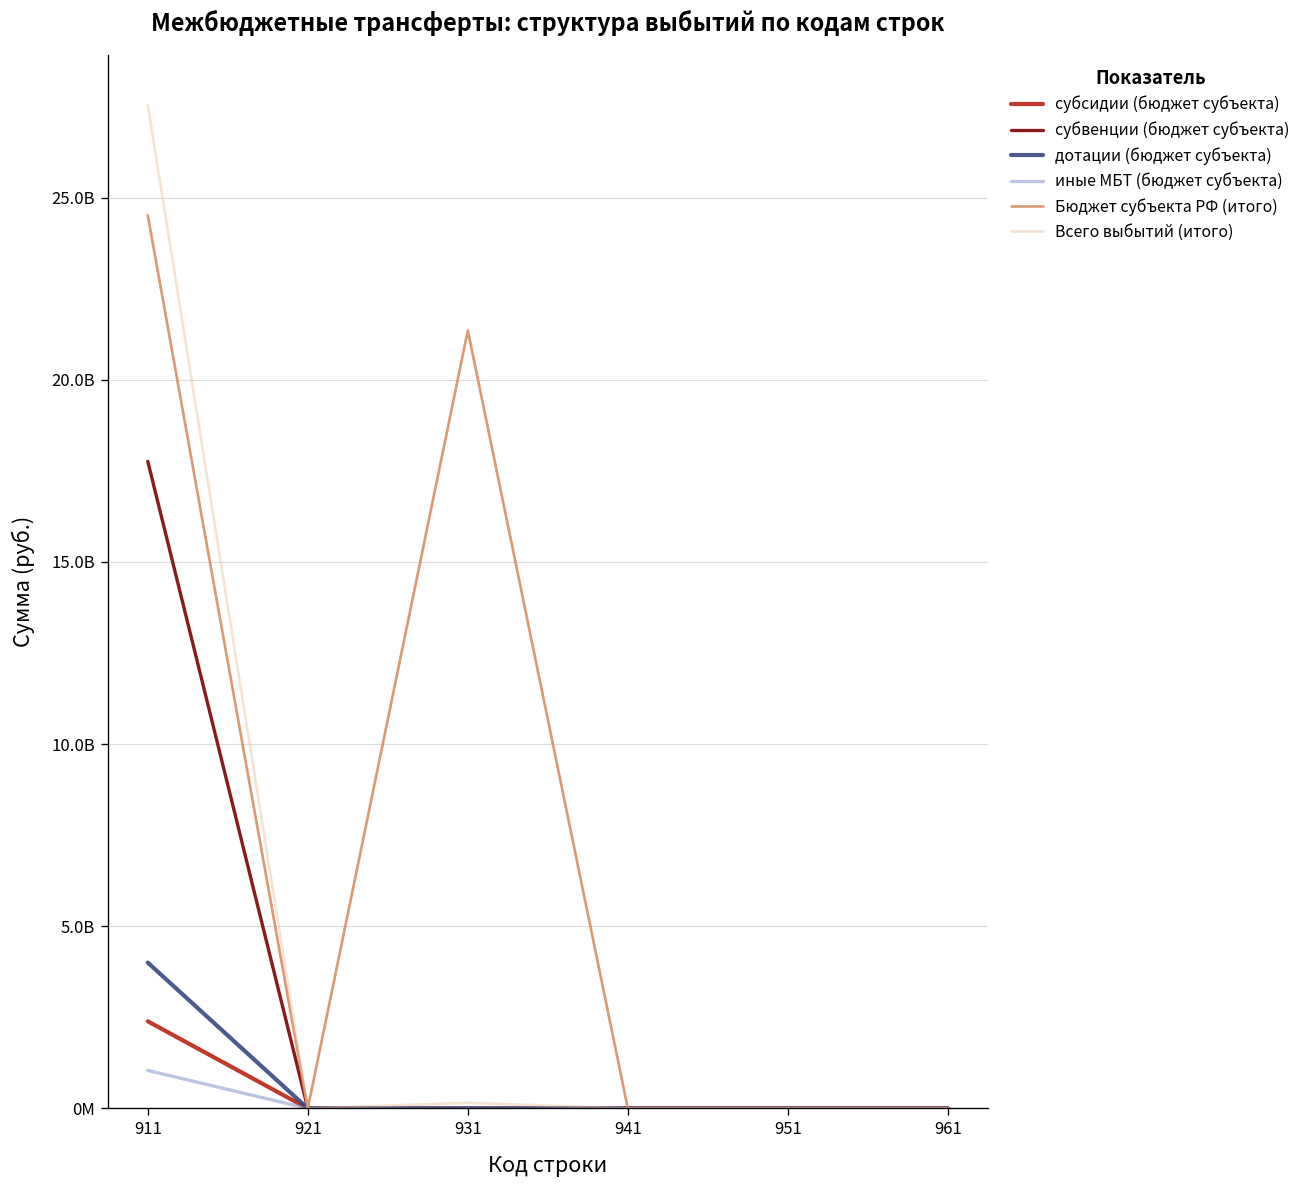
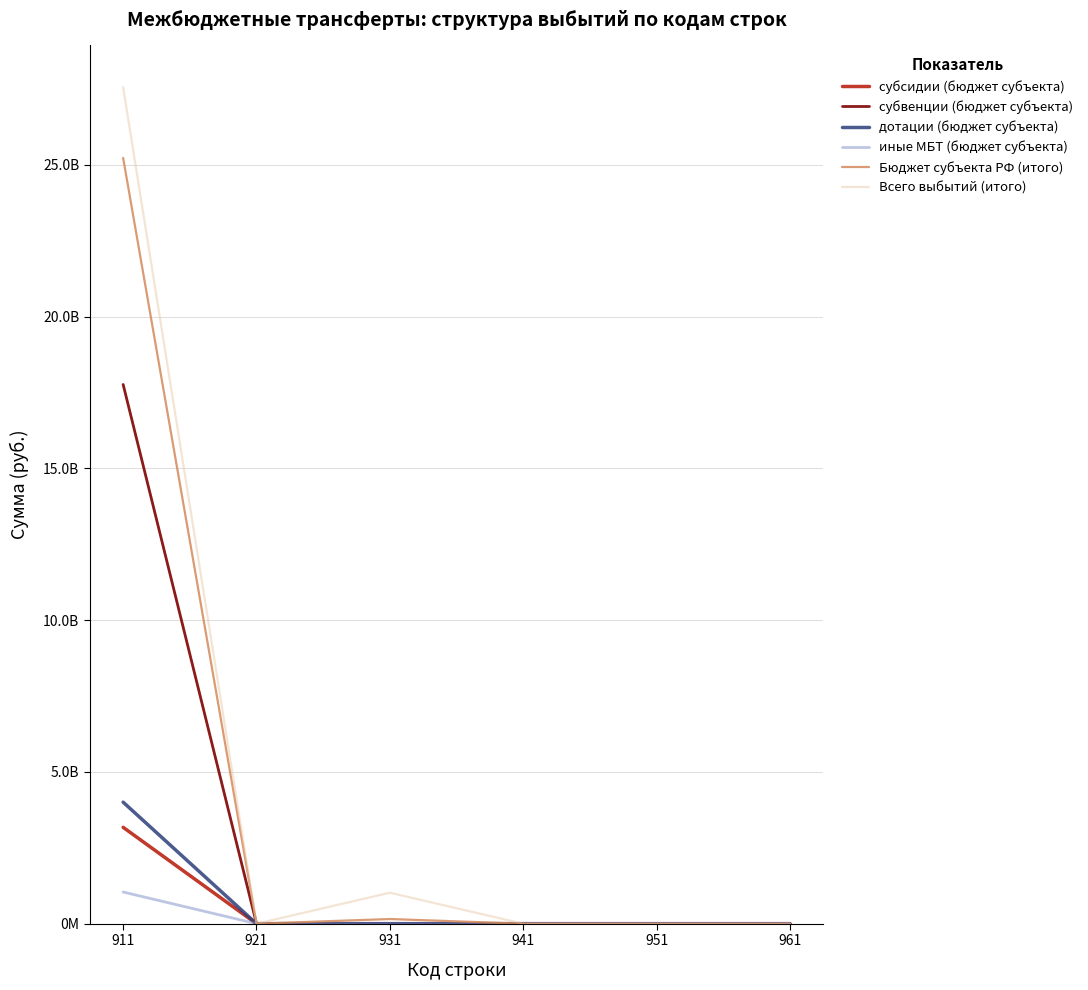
субсидии (бюджет субъекта), 911: 2400000000 -> 3200000000
Бюджет субъекта РФ (итого), 911: 24500000000 -> 25200000000
Бюджет субъекта РФ (итого), 931: 21400000000 -> 200000000
Всего выбытий (итого), 931: 200000000 -> 1000000000
